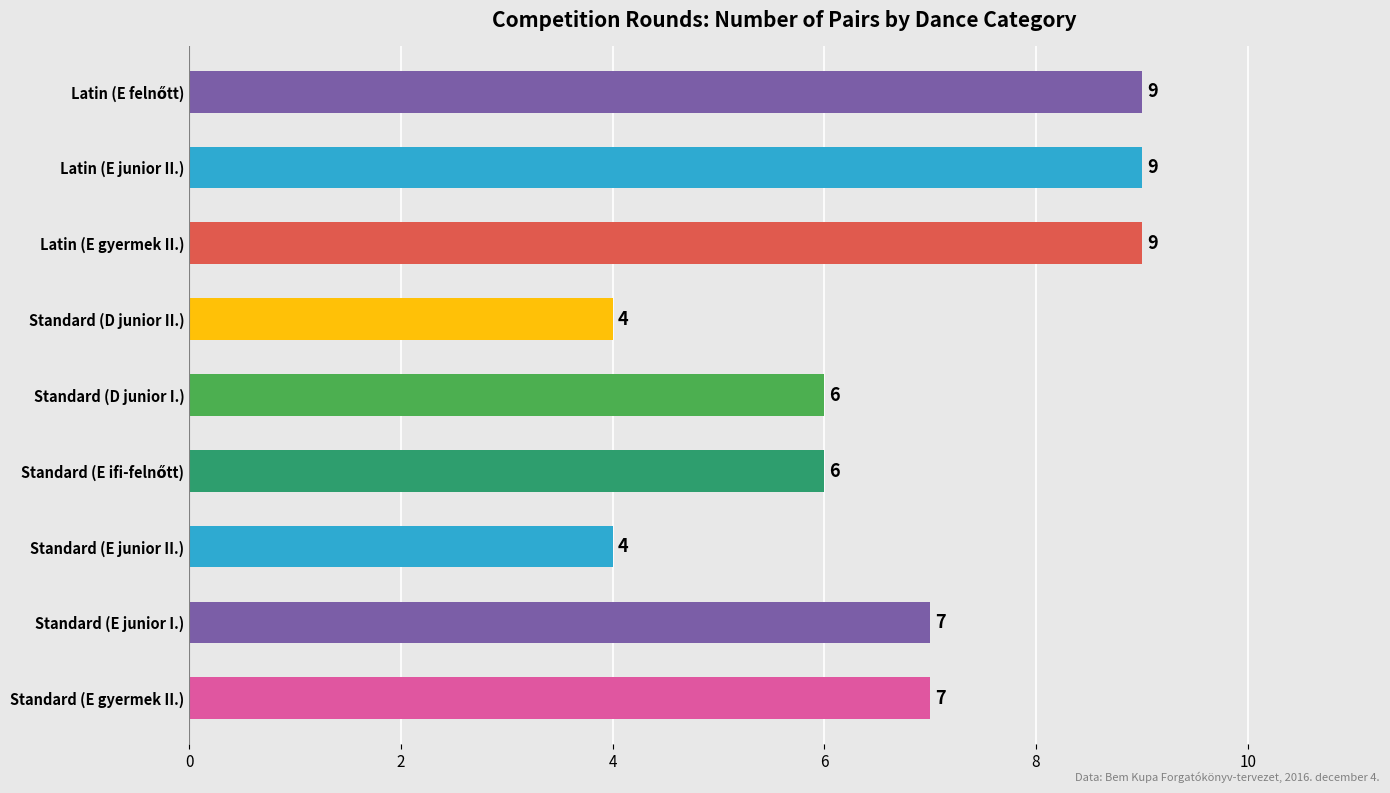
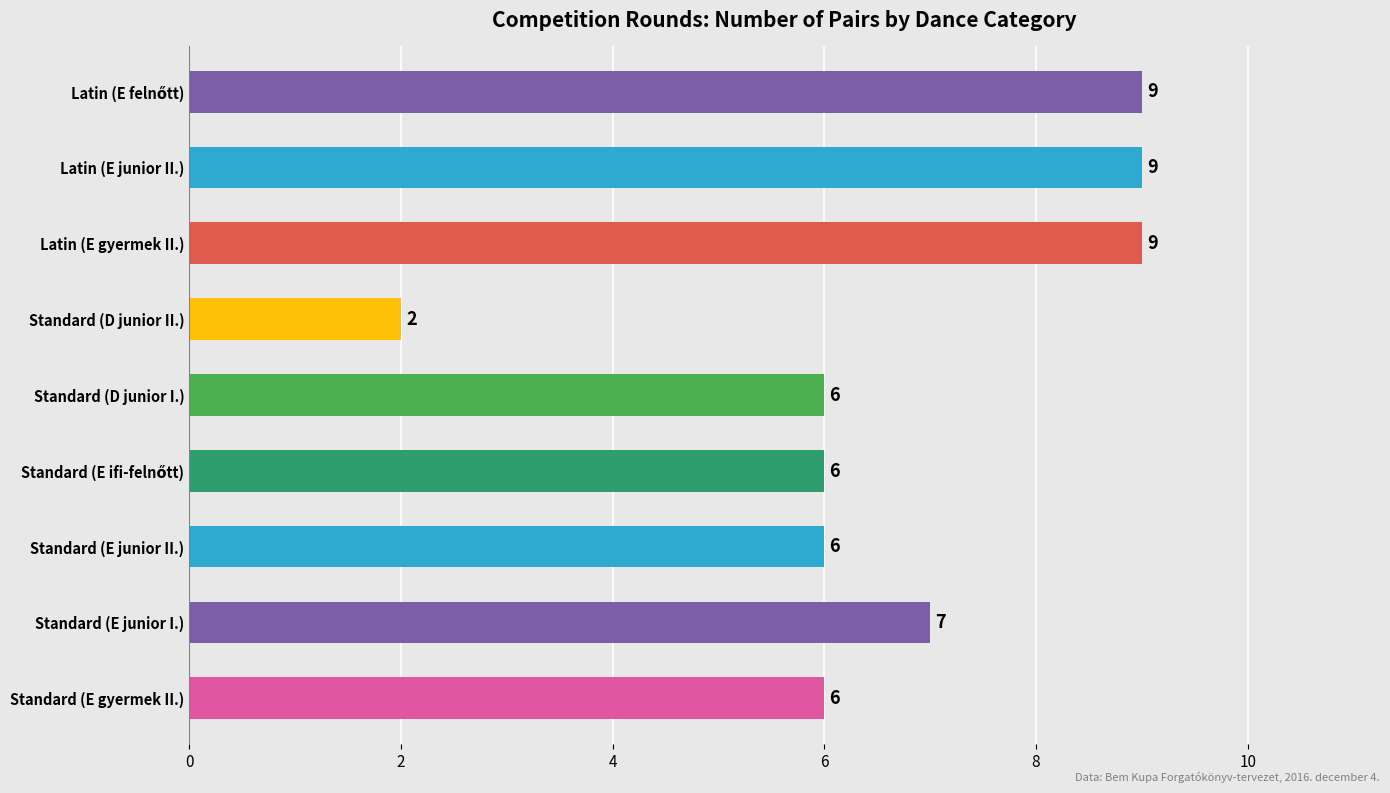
Standard (D junior II.): 4 -> 2
Standard (E junior II.): 4 -> 6
Standard (E gyermek II.): 7 -> 6
